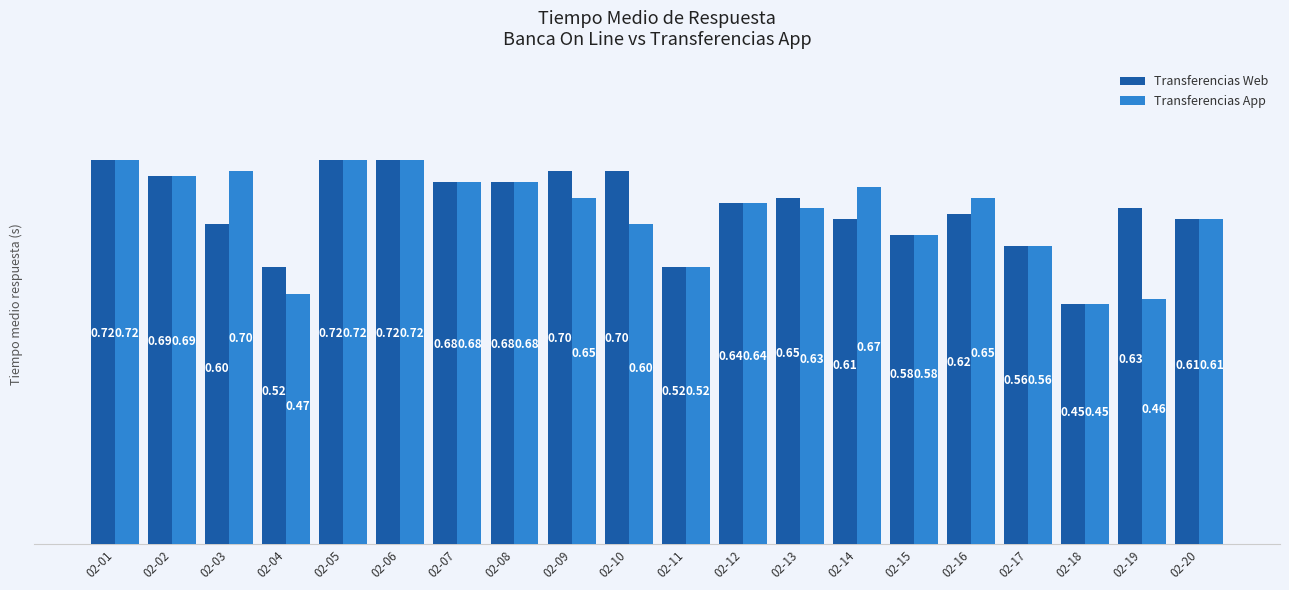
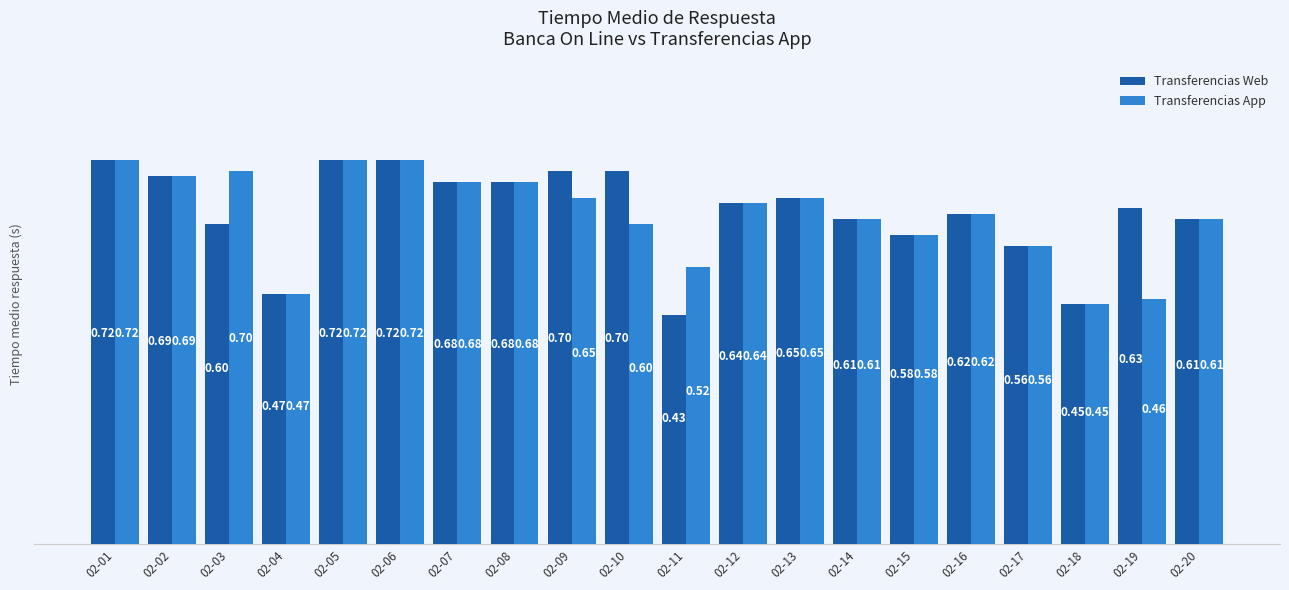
Transferencias Web, 02-04: 0.52 -> 0.47
Transferencias Web, 02-11: 0.52 -> 0.43
Transferencias App, 02-13: 0.63 -> 0.65
Transferencias App, 02-14: 0.67 -> 0.61
Transferencias App, 02-16: 0.65 -> 0.62
